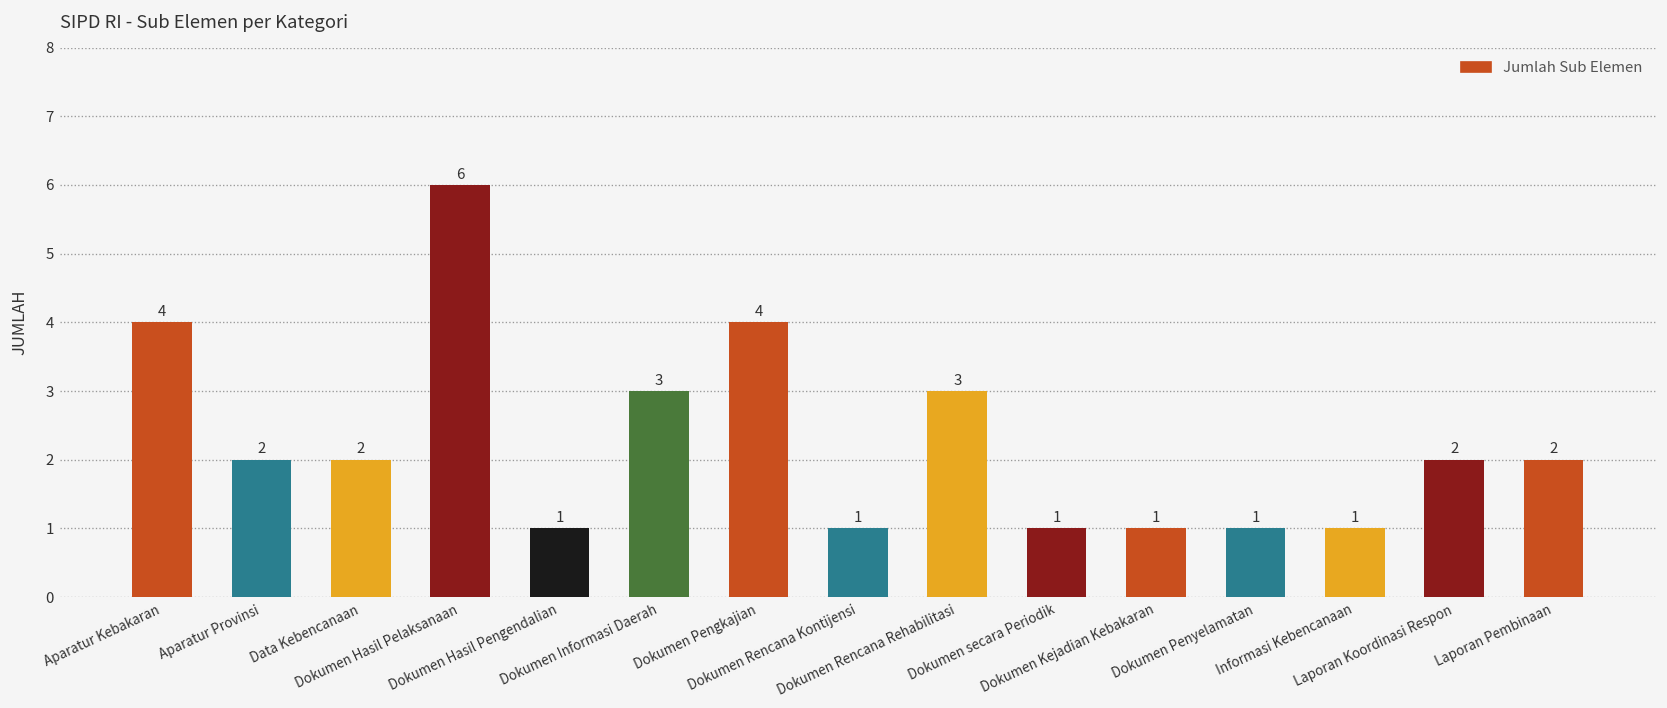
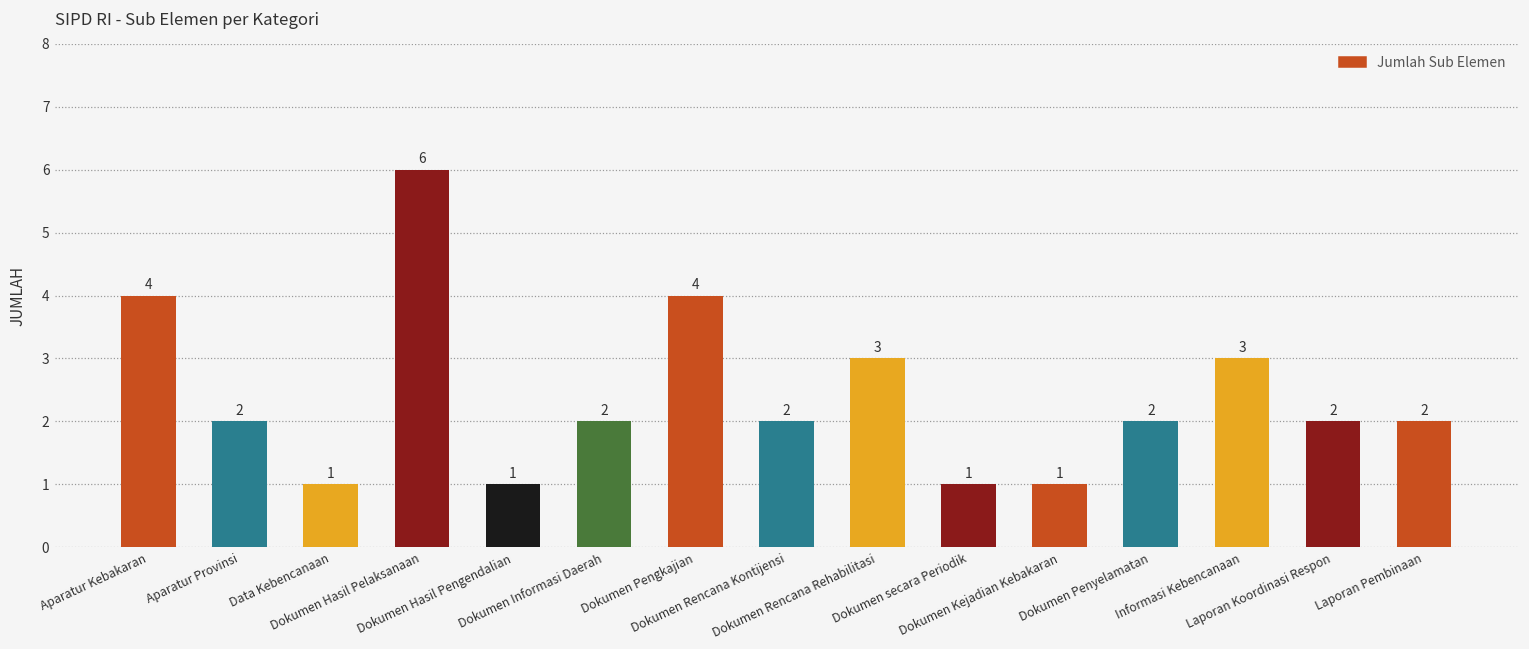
Data Kebencanaan: 2 -> 1
Dokumen Informasi Daerah: 3 -> 2
Dokumen Rencana Kontijensi: 1 -> 2
Dokumen Penyelamatan: 1 -> 2
Informasi Kebencanaan: 1 -> 3
